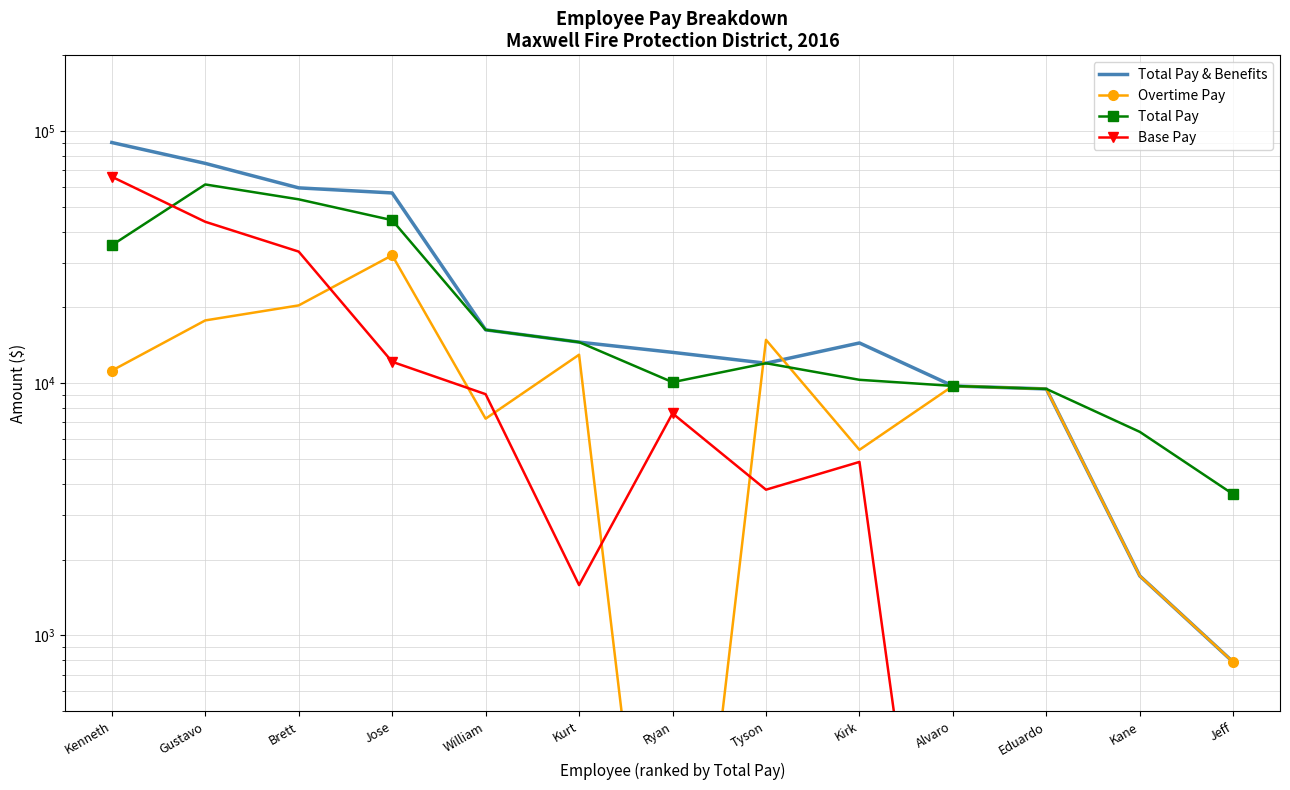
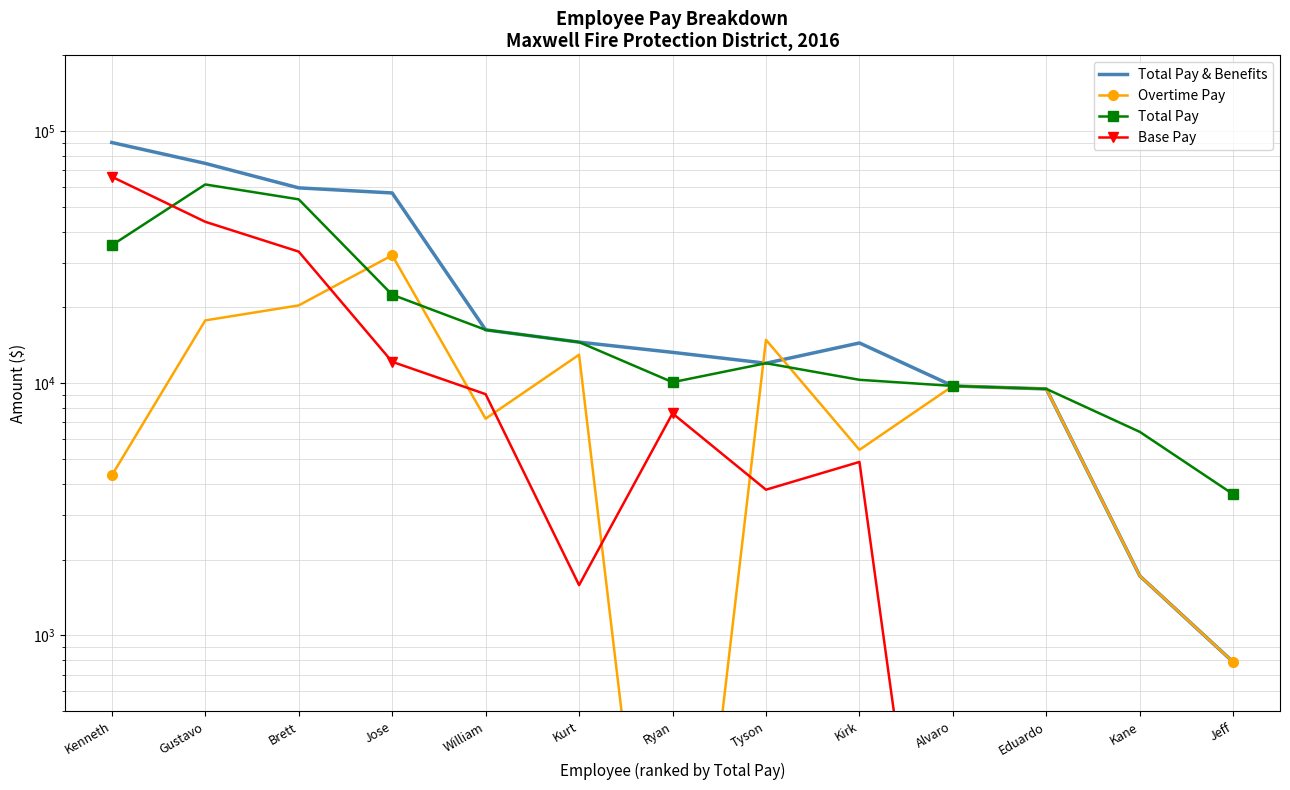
Overtime Pay, Kenneth: 11000 -> 4300
Total Pay, Jose: 44000 -> 22000
